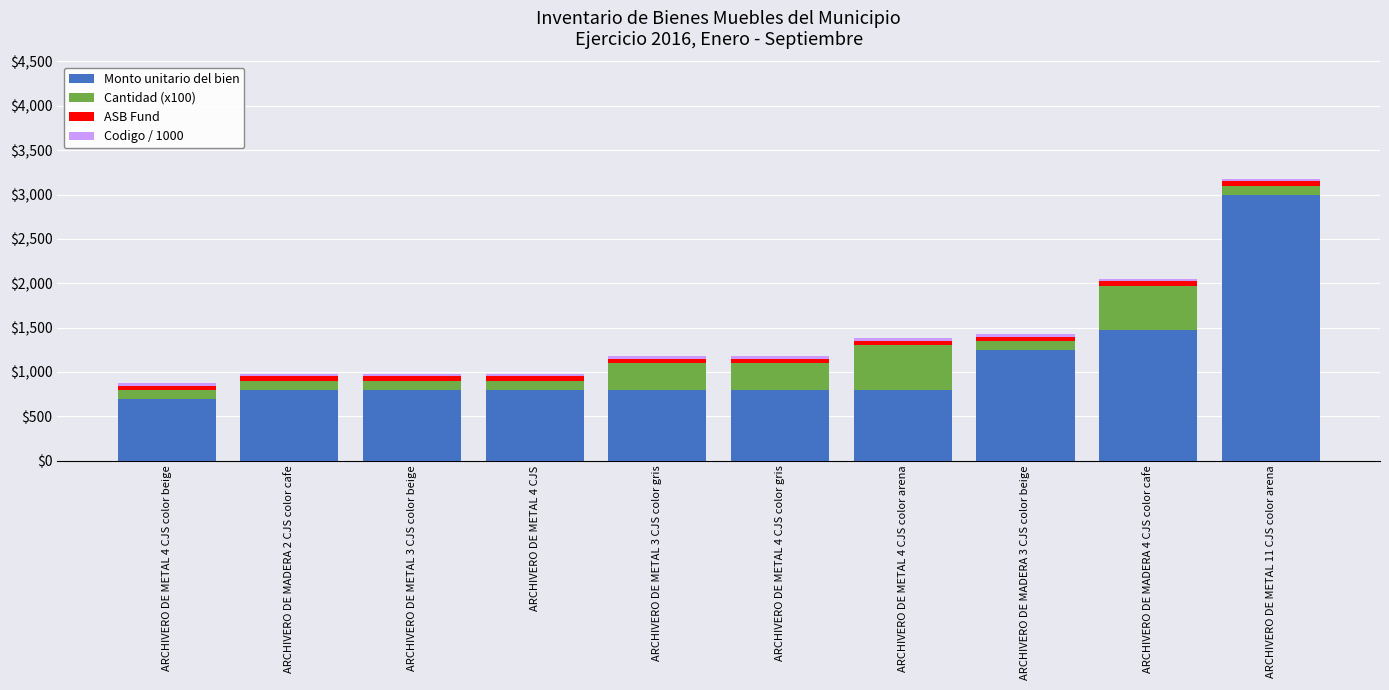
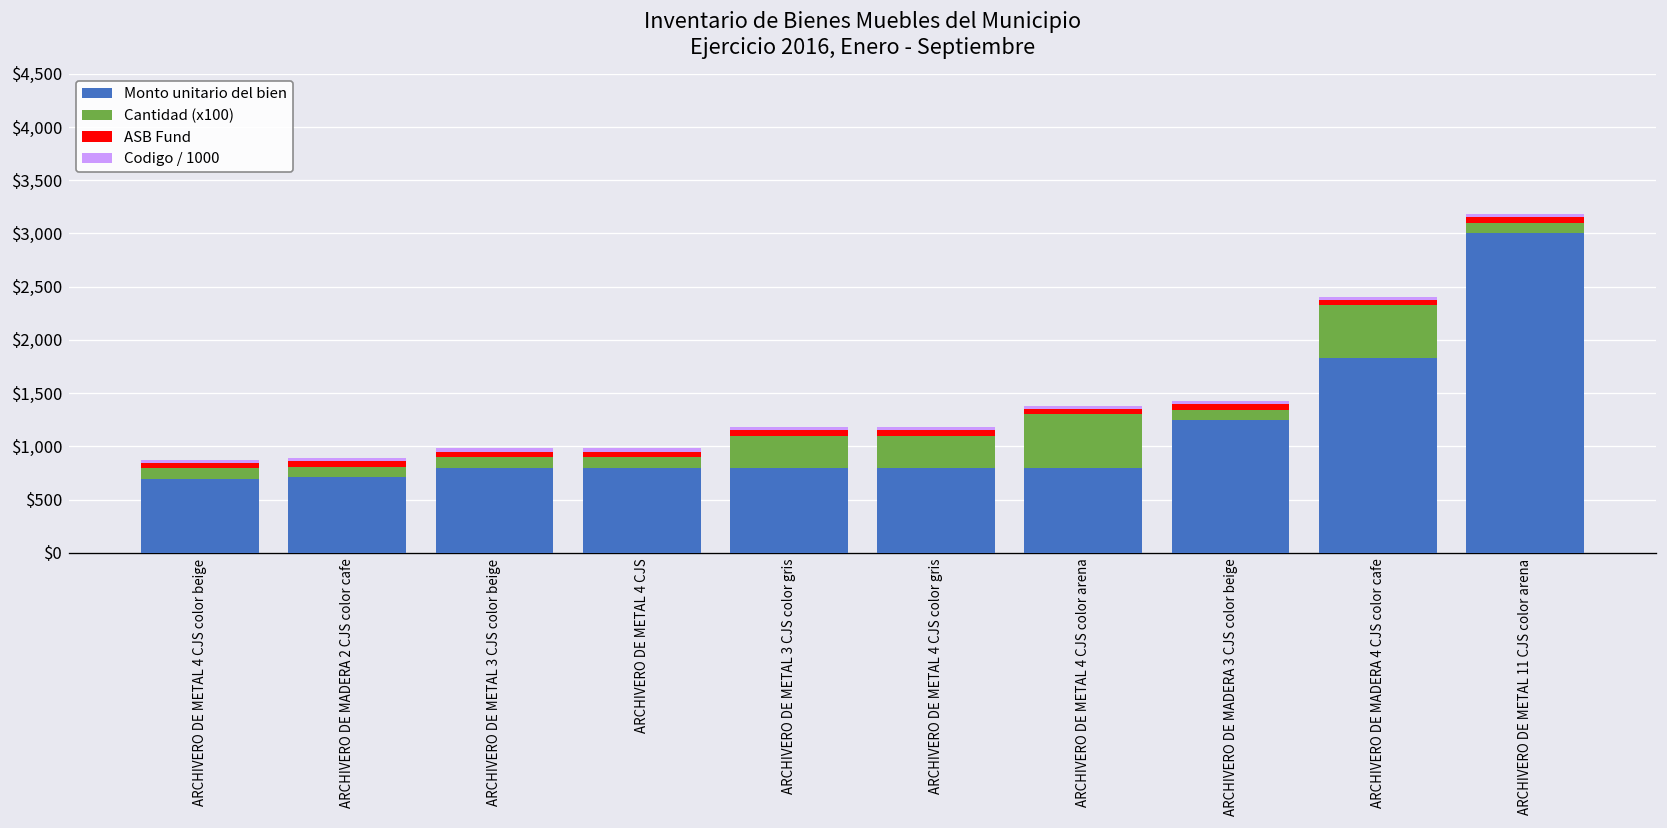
Monto unitario del bien, ARCHIVERO DE MADERA 2 CJS color cafe: $800 -> $700
Monto unitario del bien, ARCHIVERO DE MADERA 4 CJS color cafe: $1,500 -> $1,800
